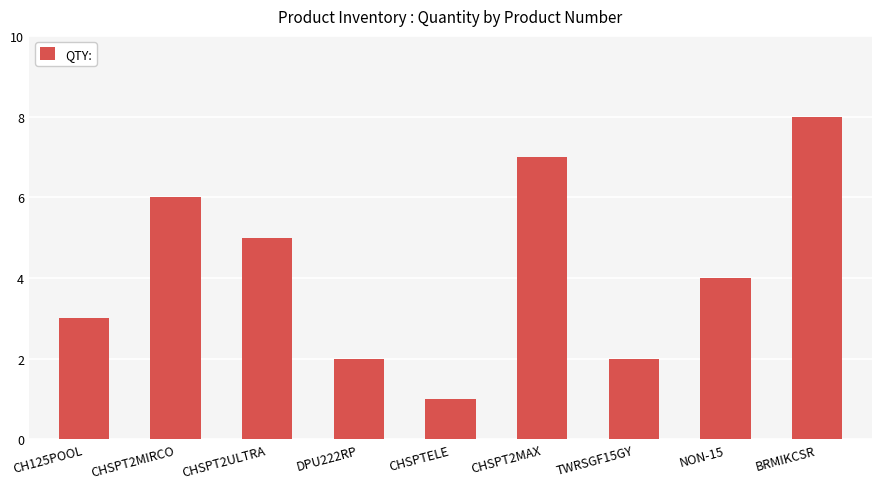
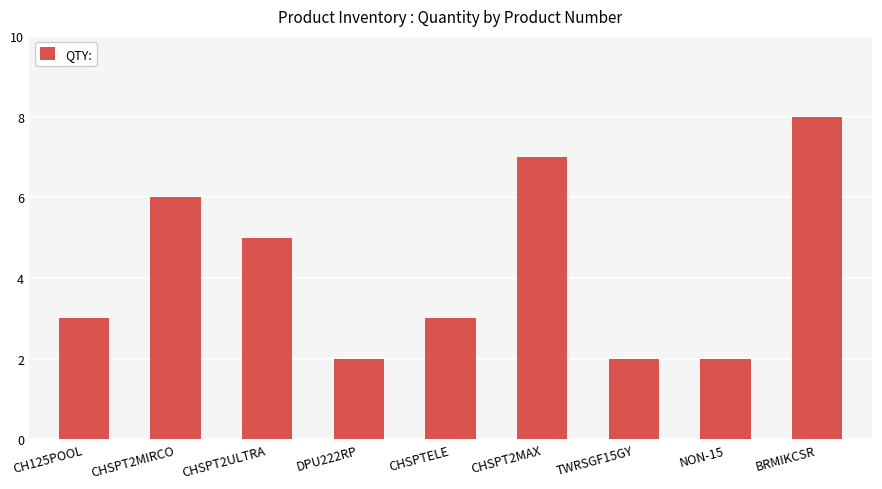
CHSPTELE: 1 -> 3
NON-15: 4 -> 2
